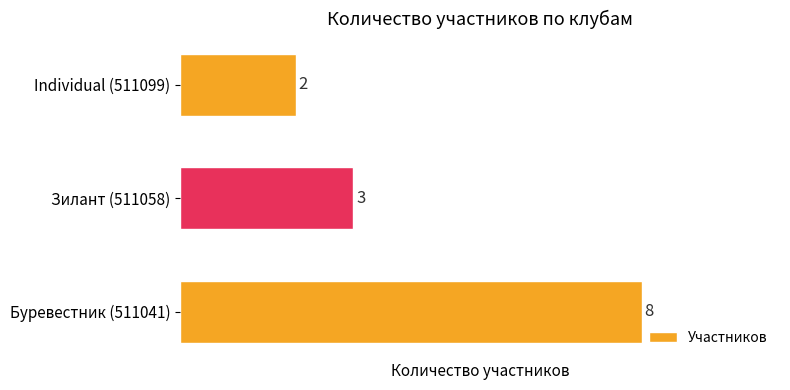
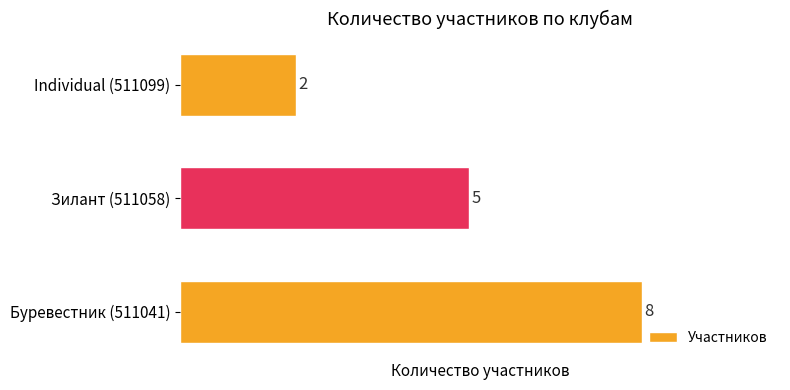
Зилант (511058): 3 -> 5
